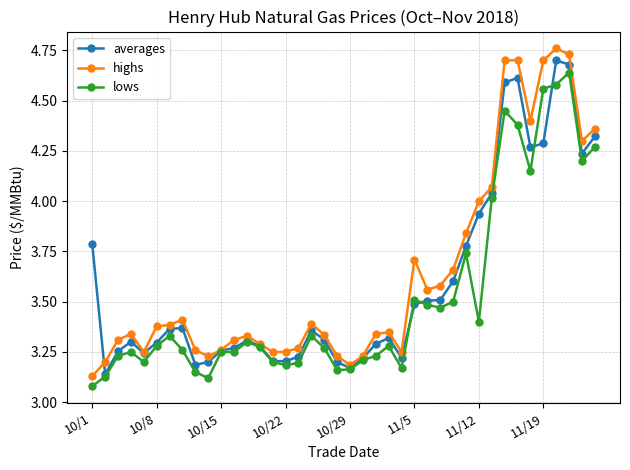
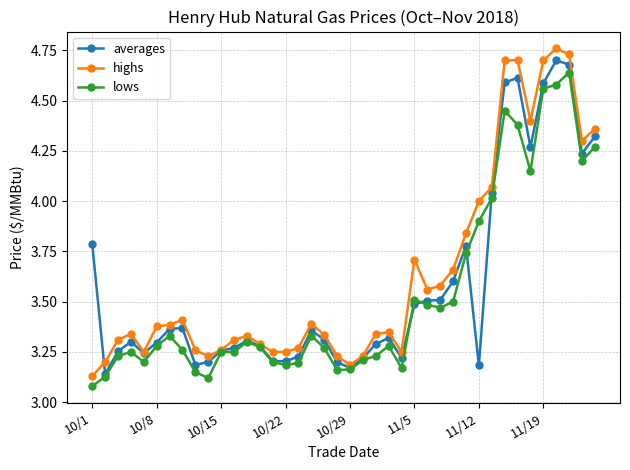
averages, 11/12: 3.94 -> 3.18
lows, 11/12: 3.4 -> 3.9
averages, 11/19: 4.29 -> 4.59
